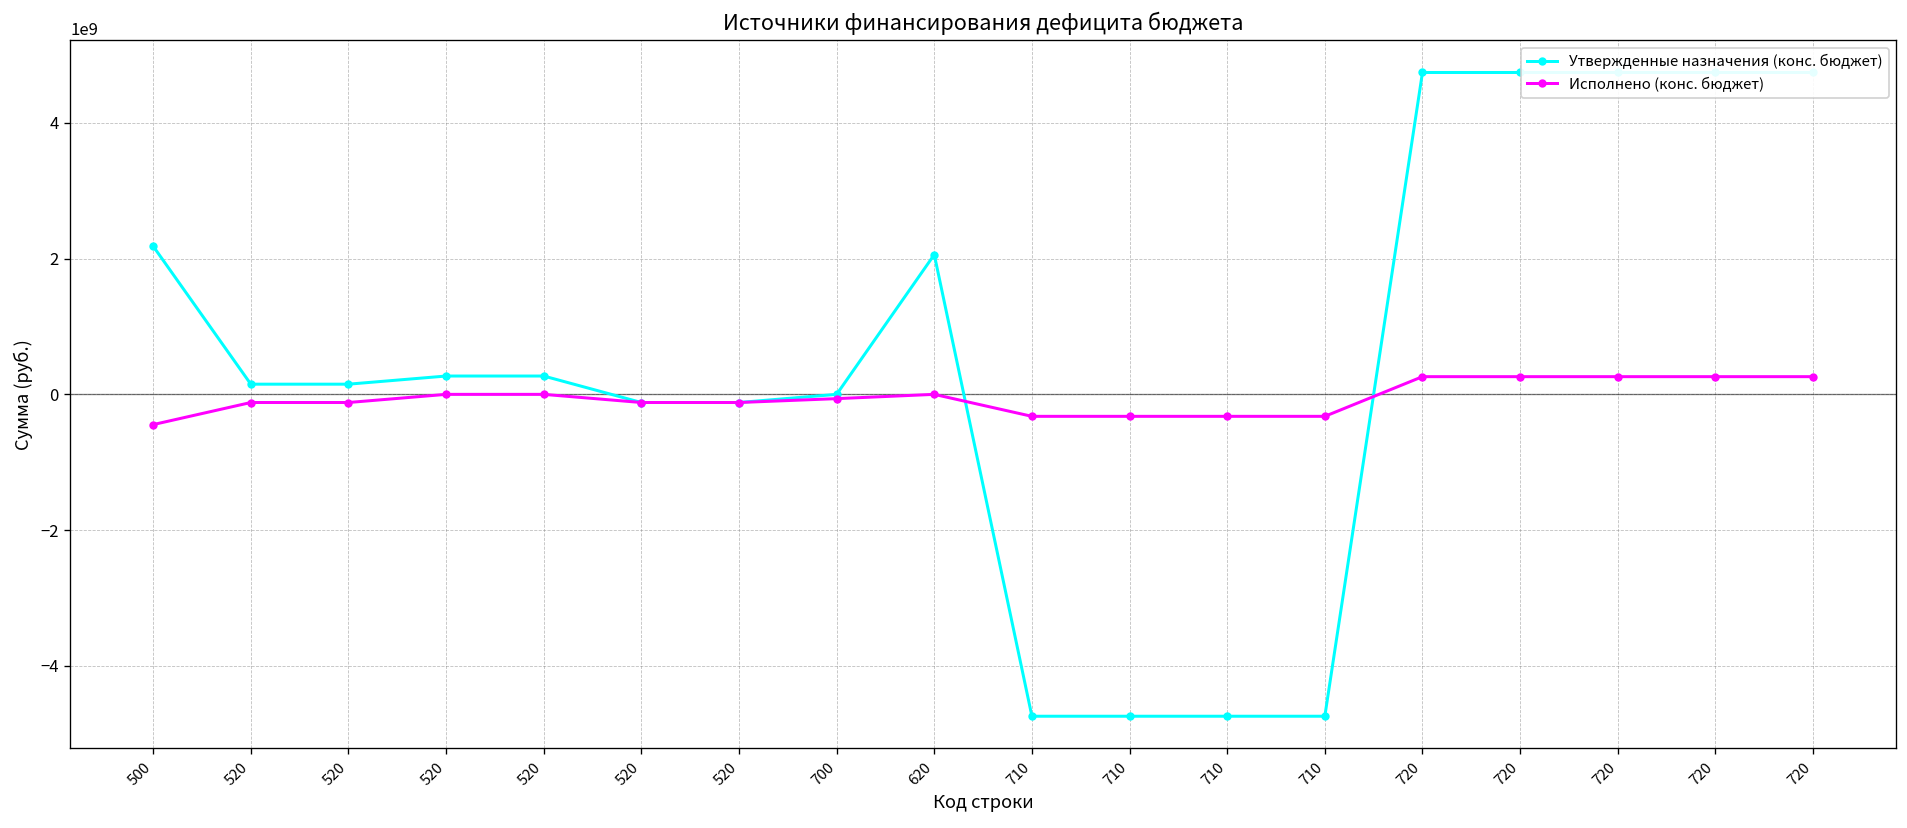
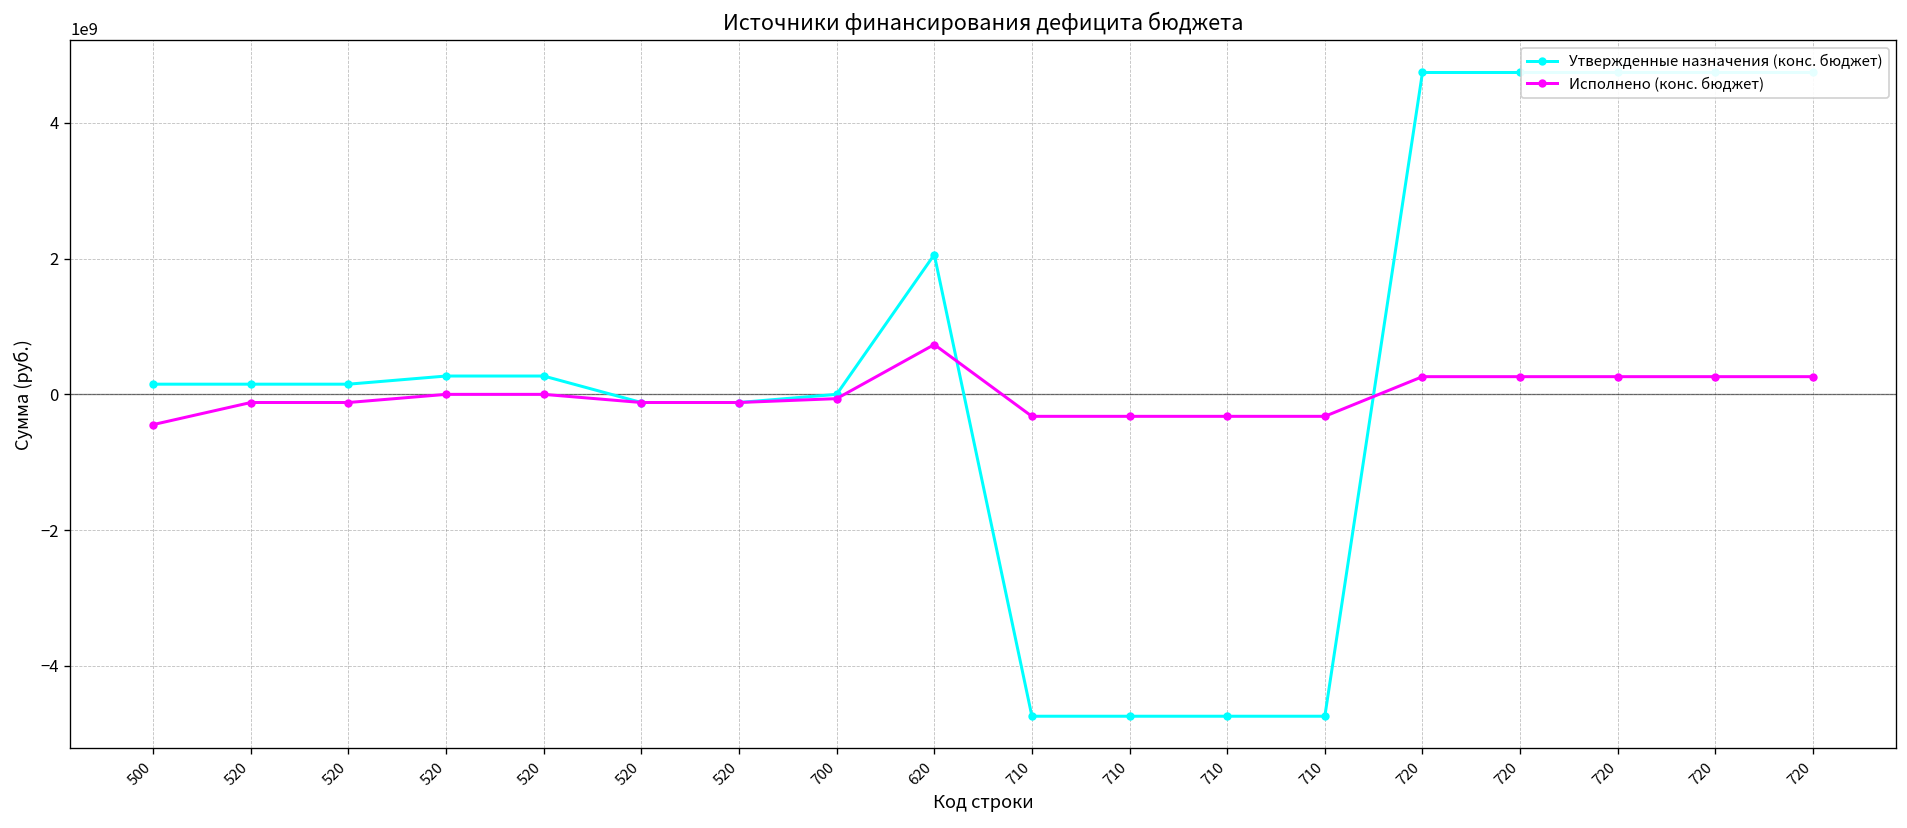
Утвержденные назначения (конс. бюджет), 500: 2200000000 -> 200000000
Исполнено (конс. бюджет), 620: 0 -> 700000000
